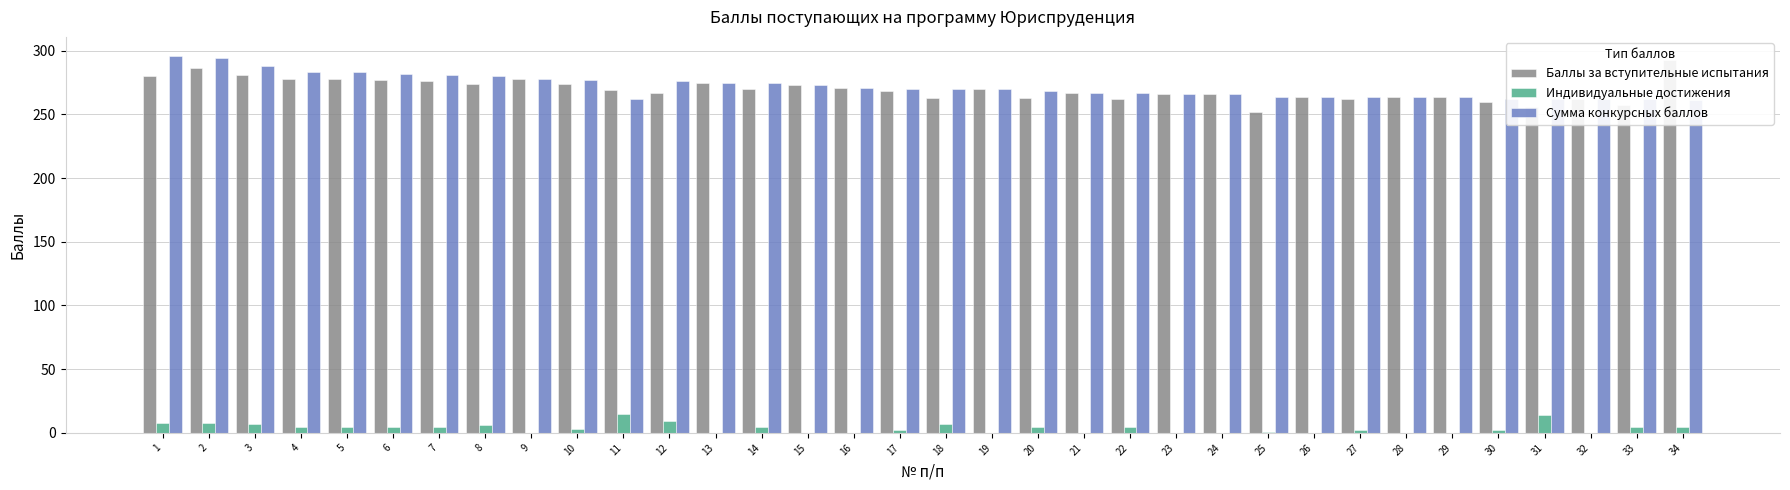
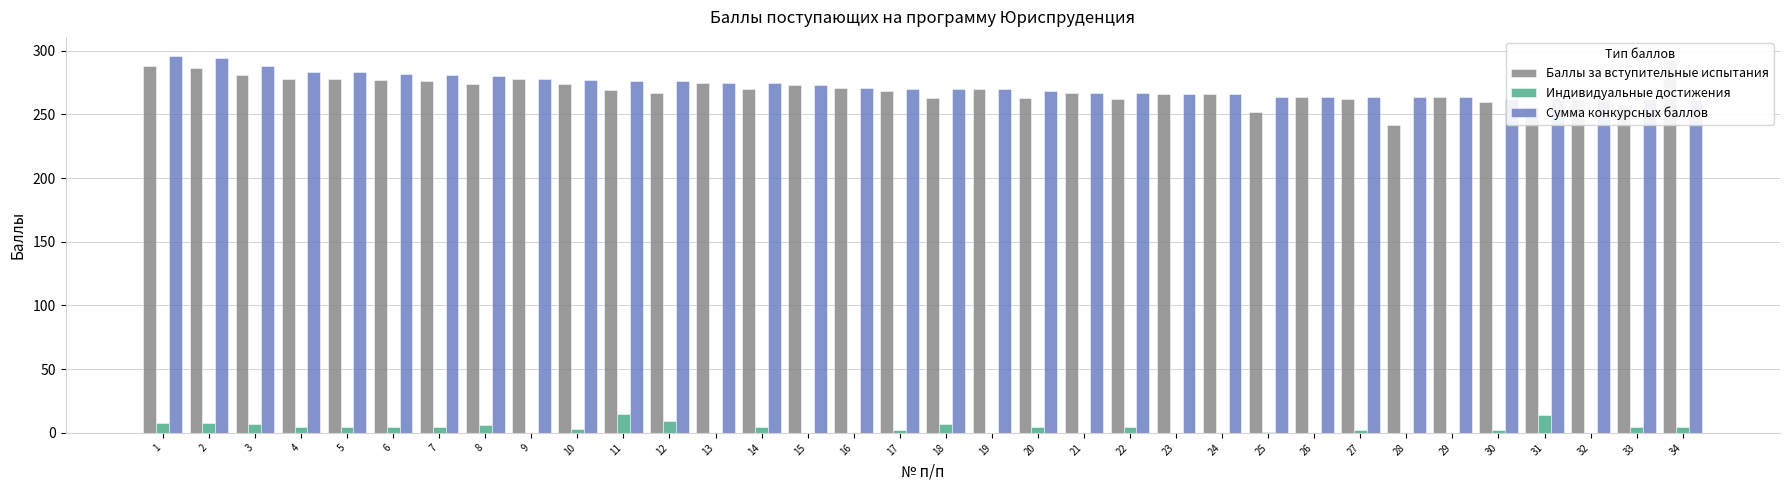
Баллы за вступительные испытания, 1: 280 -> 288
Сумма конкурсных баллов, 11: 262 -> 276
Баллы за вступительные испытания, 28: 264 -> 242
